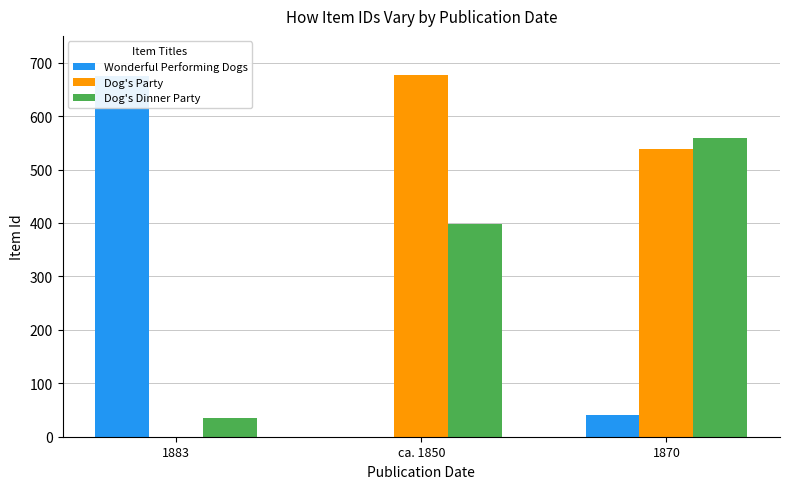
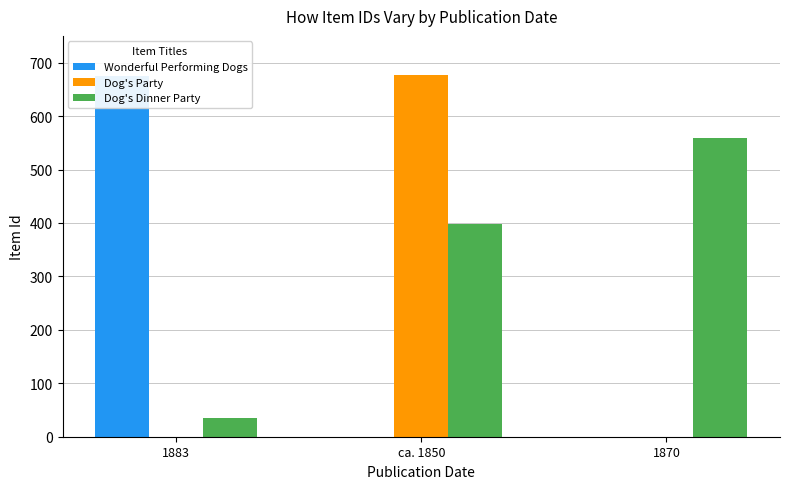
Wonderful Performing Dogs, 1870: 40 -> 0
Dog's Party, 1870: 540 -> 0
